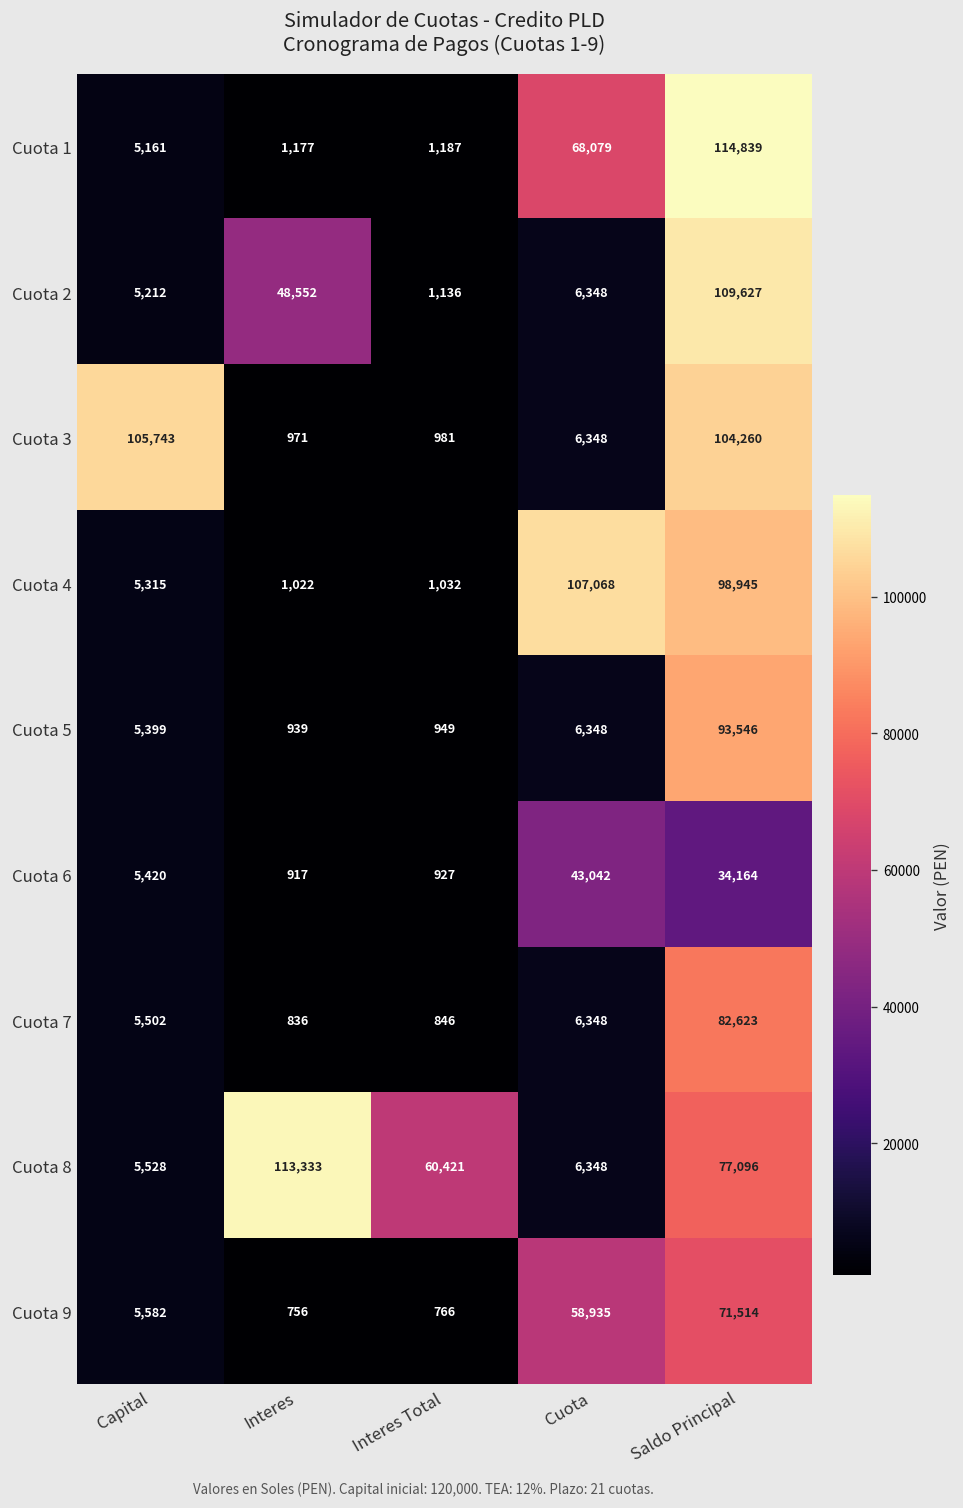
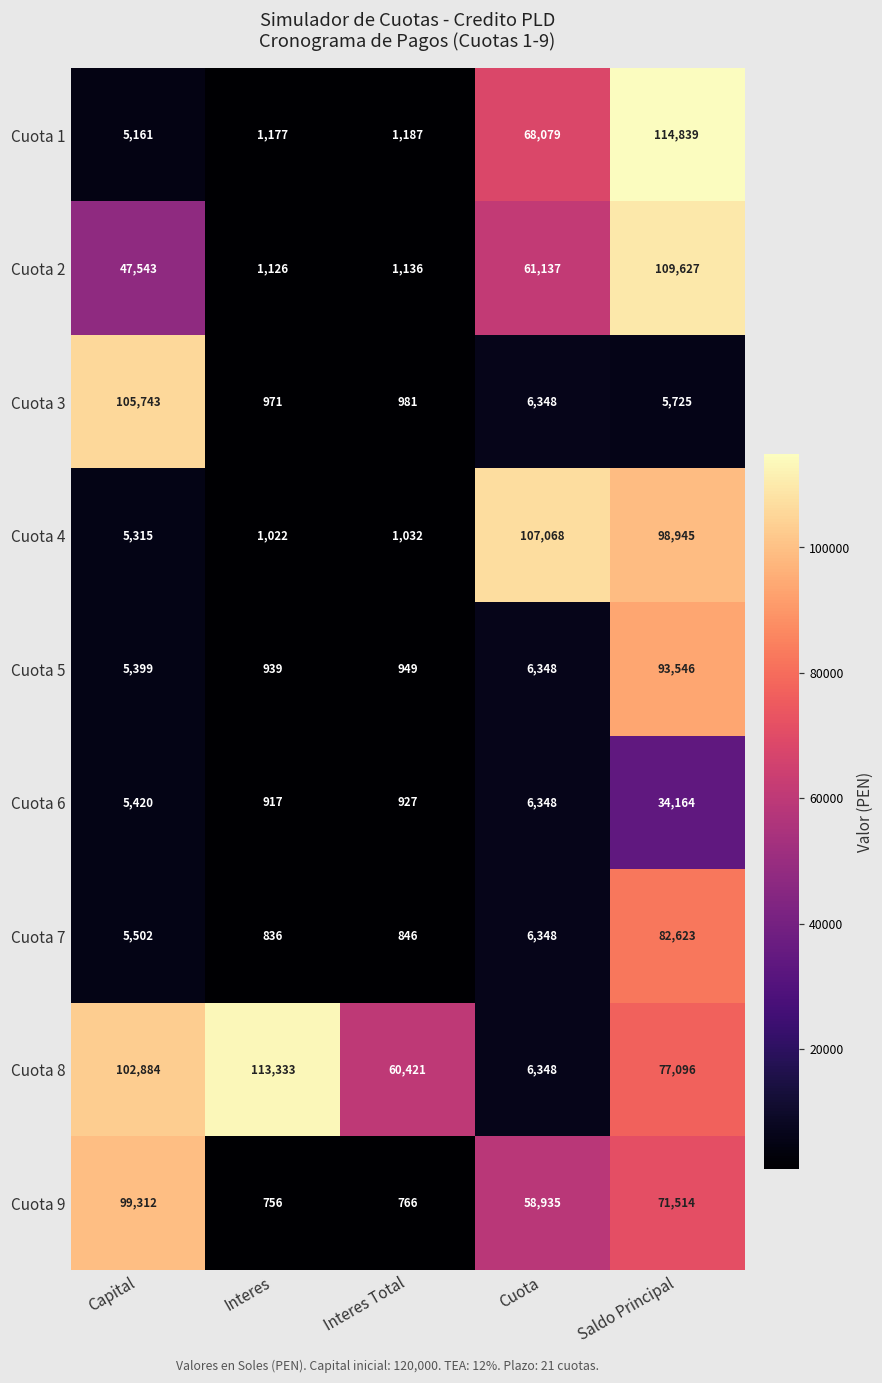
Cuota 2, Capital: 5,212 -> 47,543
Cuota 2, Interes: 48,552 -> 1,126
Cuota 2, Cuota: 6,348 -> 61,137
Cuota 3, Saldo Principal: 104,260 -> 5,725
Cuota 6, Cuota: 43,042 -> 6,348
Cuota 8, Capital: 5,528 -> 102,884
Cuota 9, Capital: 5,582 -> 99,312
